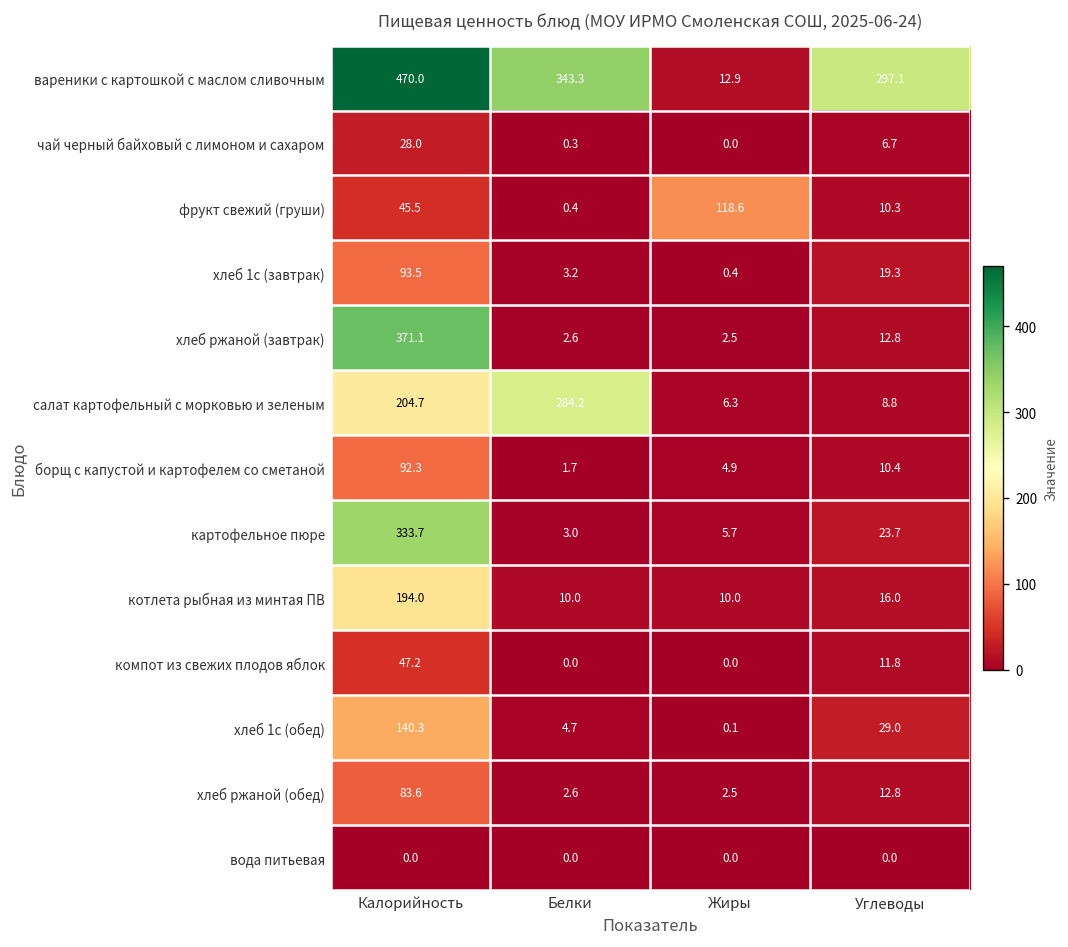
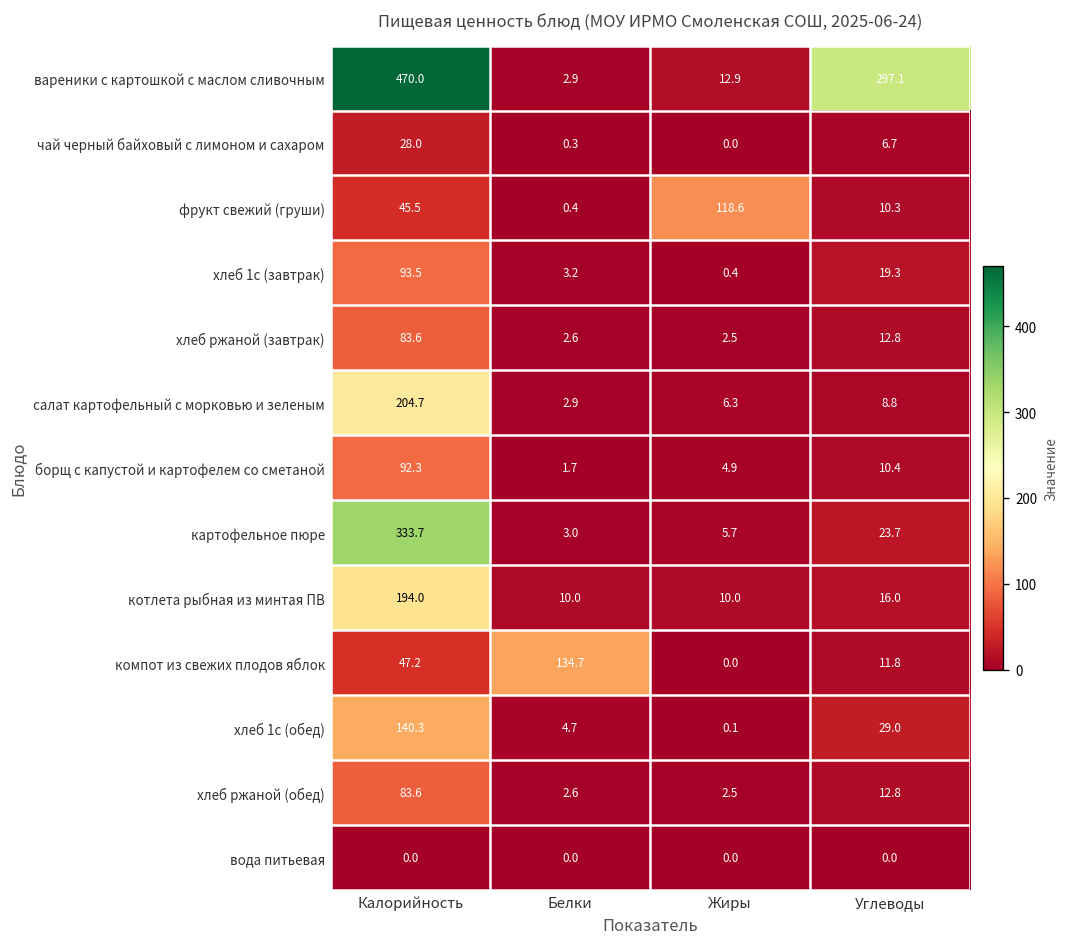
вареники с картошкой с маслом сливочным, Белки: 343.3 -> 2.9
хлеб ржаной (завтрак), Калорийность: 371.1 -> 83.6
салат картофельный с морковью и зеленым, Белки: 284.2 -> 2.9
компот из свежих плодов яблок, Белки: 0.0 -> 134.7
